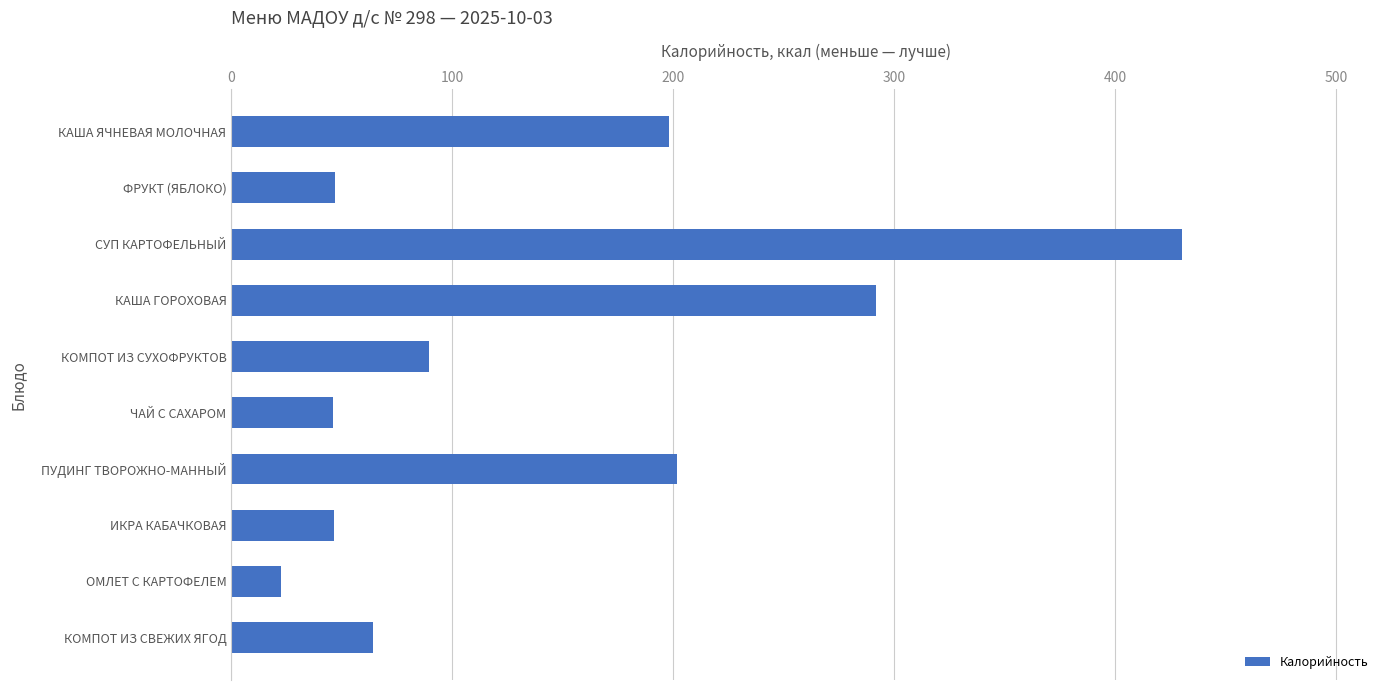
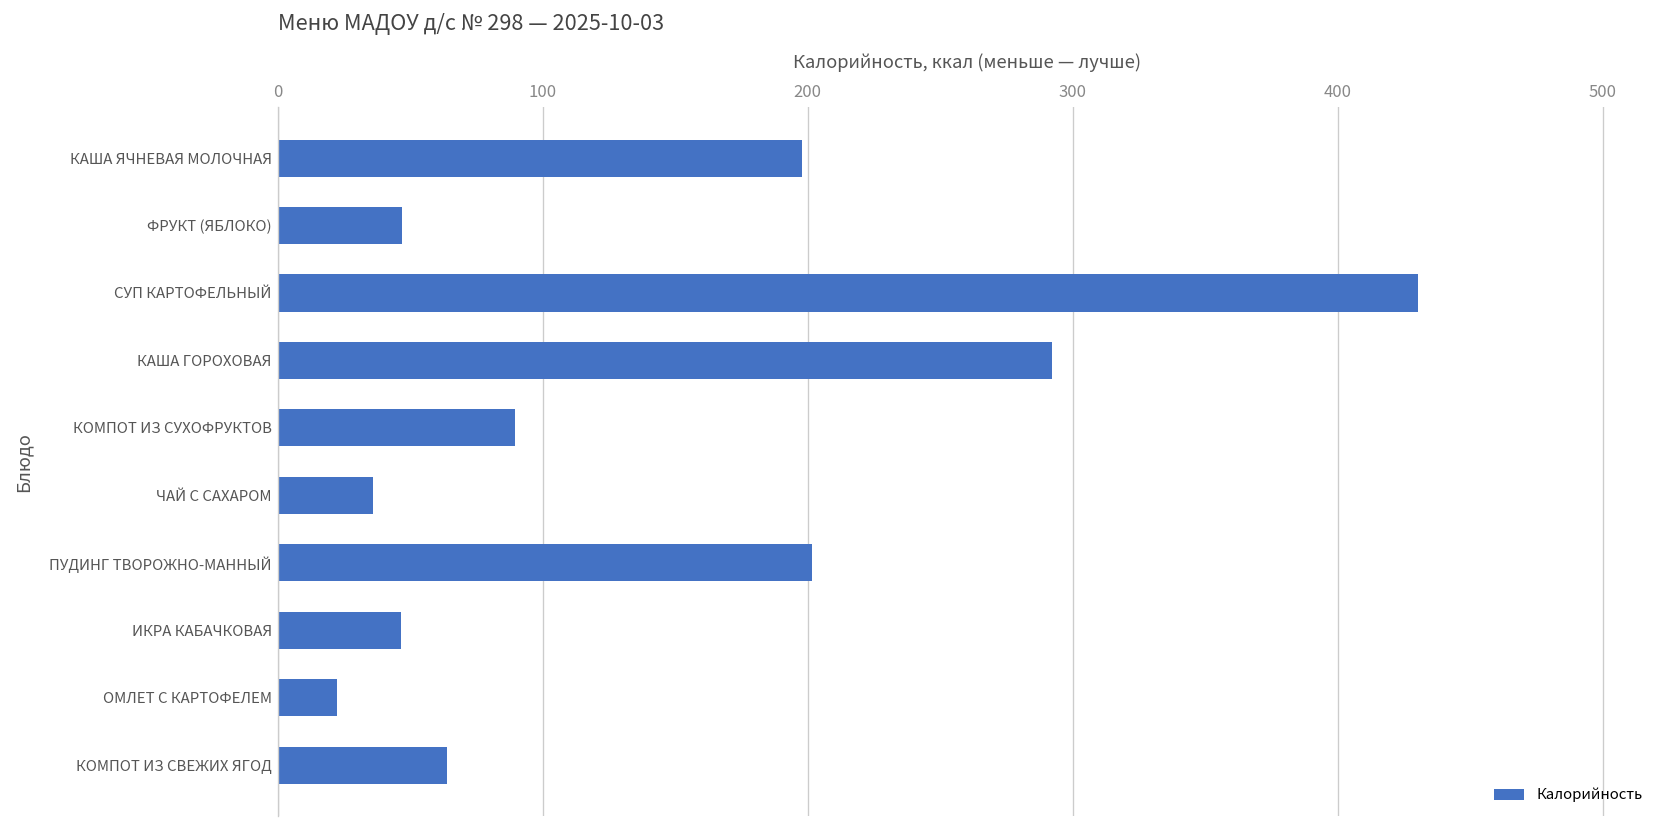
ЧАЙ С САХАРОМ: 46 -> 36
